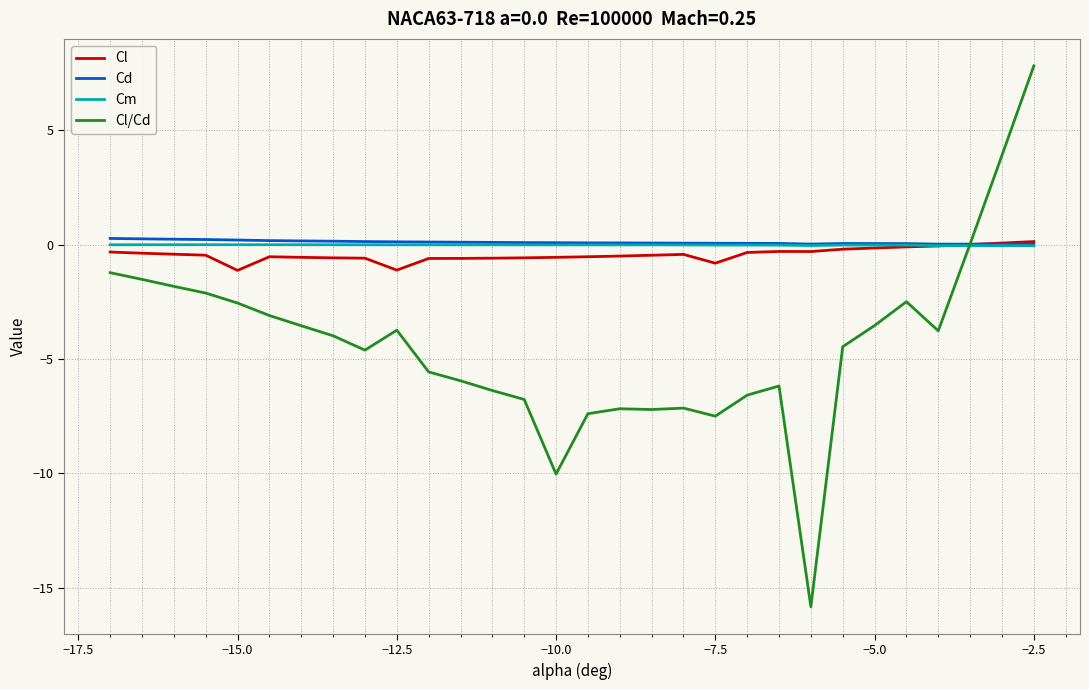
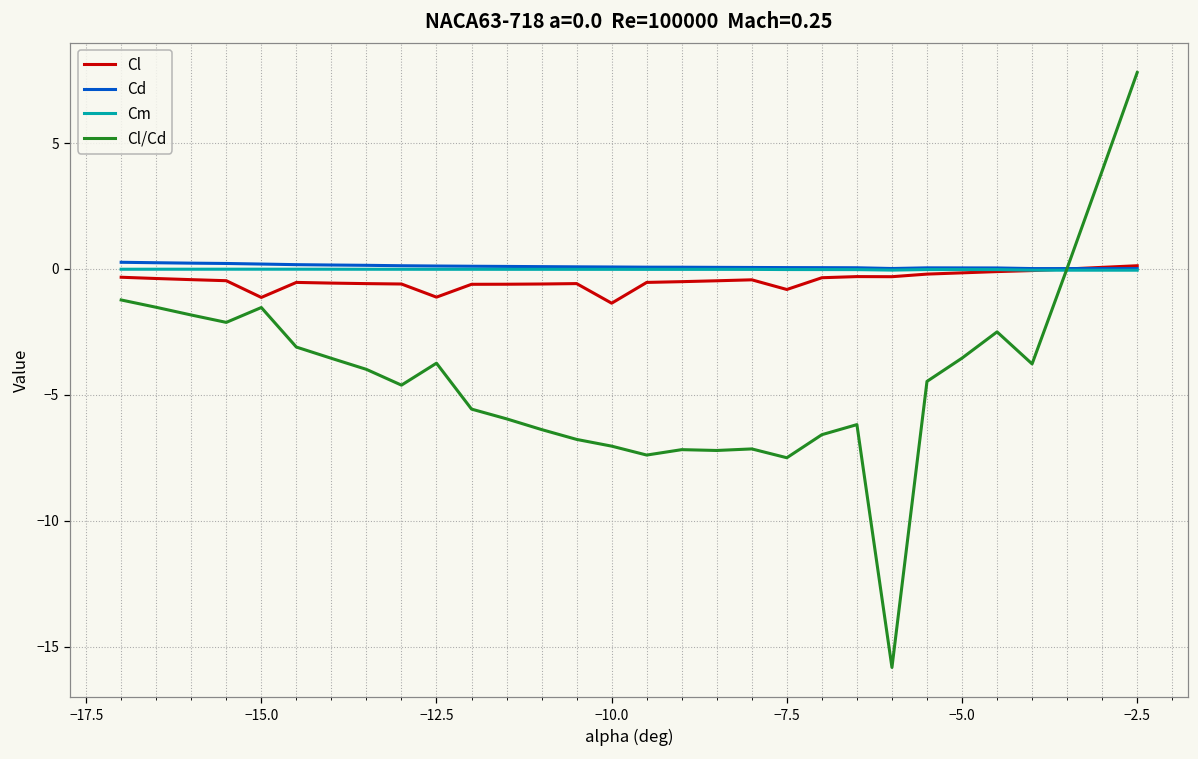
Cl/Cd, −15.0: -2.6 -> -1.5
Cl, −10.0: -0.6 -> -1.4
Cl/Cd, −10.0: -10.0 -> -7.0
